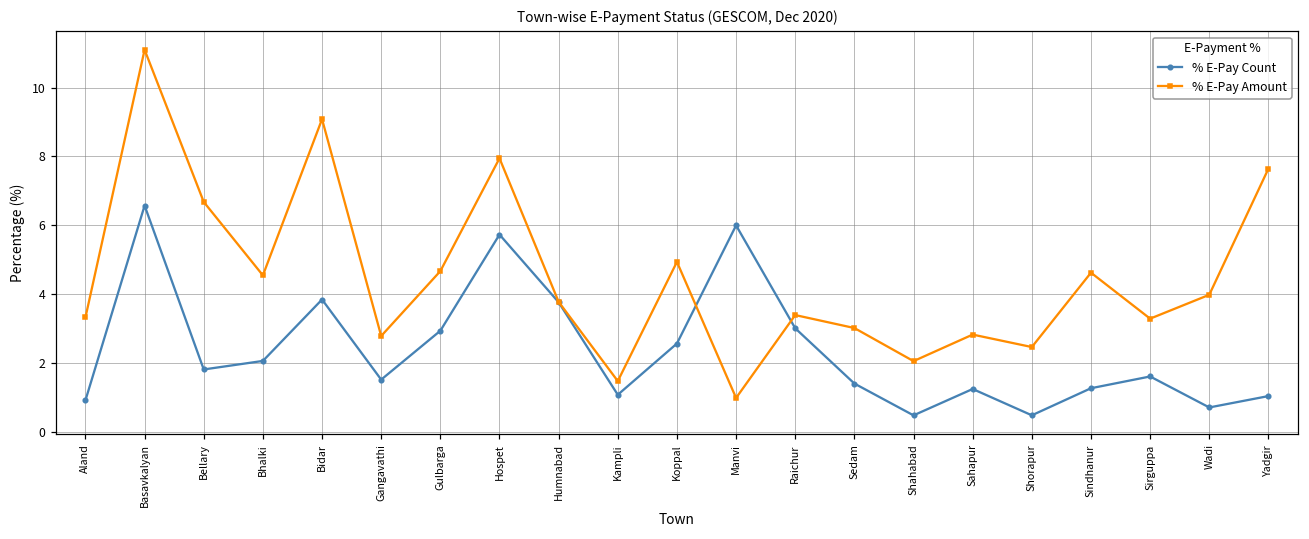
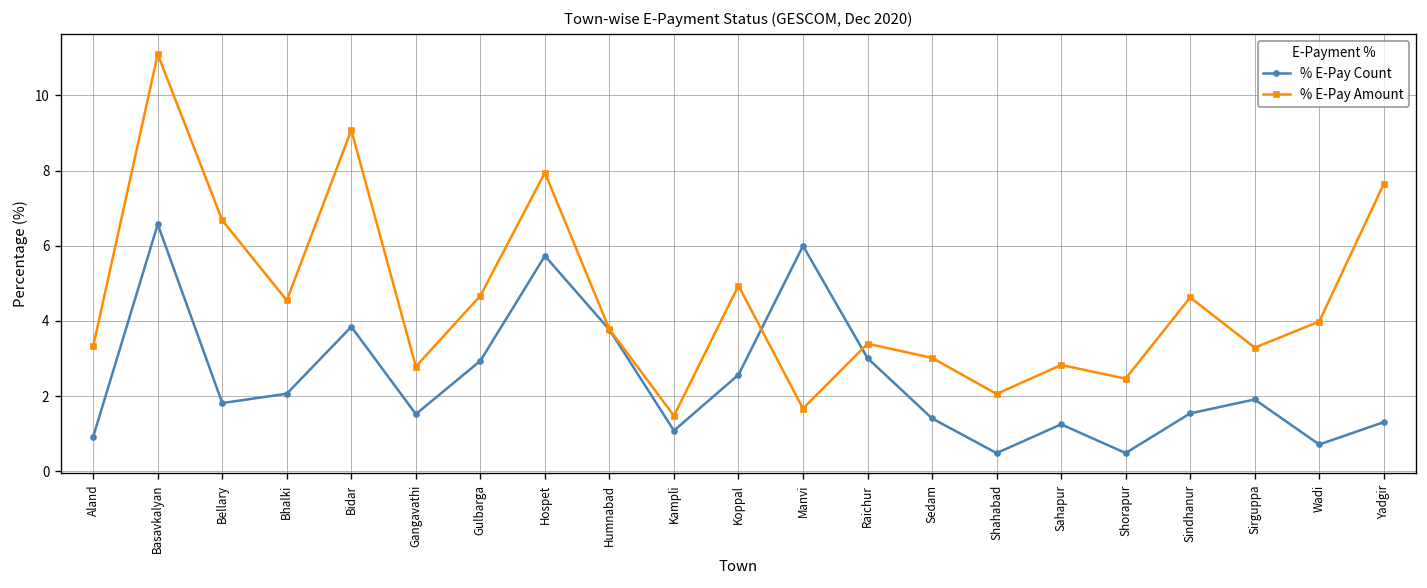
% E-Pay Amount, Manvi: 1.0 -> 1.7
% E-Pay Count, Sindhanur: 1.3 -> 1.5
% E-Pay Count, Sirguppa: 1.6 -> 1.9
% E-Pay Count, Yadgir: 1.0 -> 1.3
